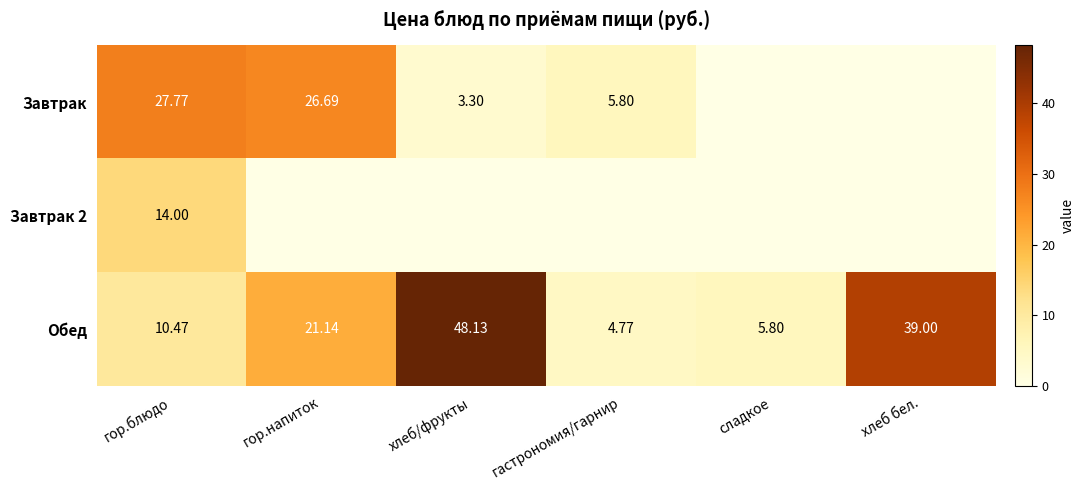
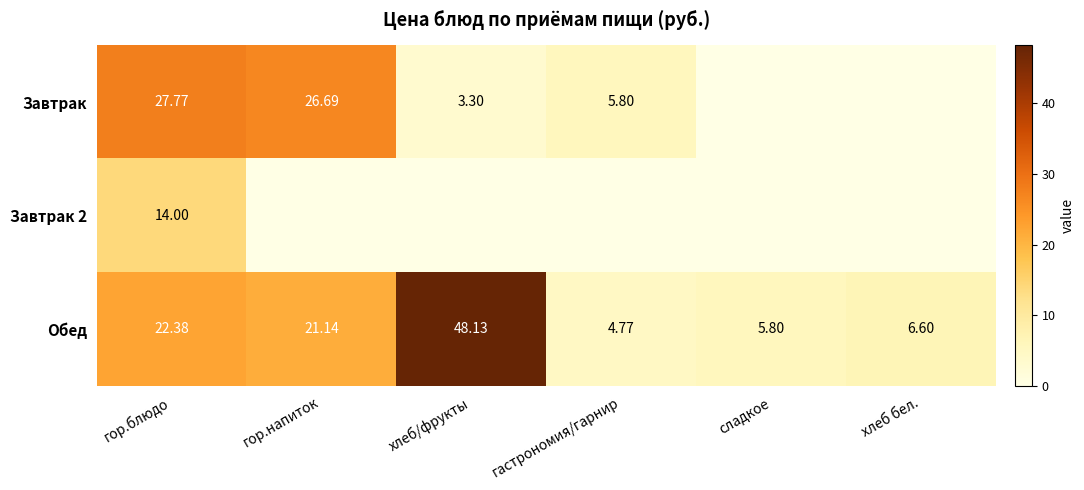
Обед, гор.блюдо: 10.47 -> 22.38
Обед, хлеб бел.: 39.00 -> 6.60
